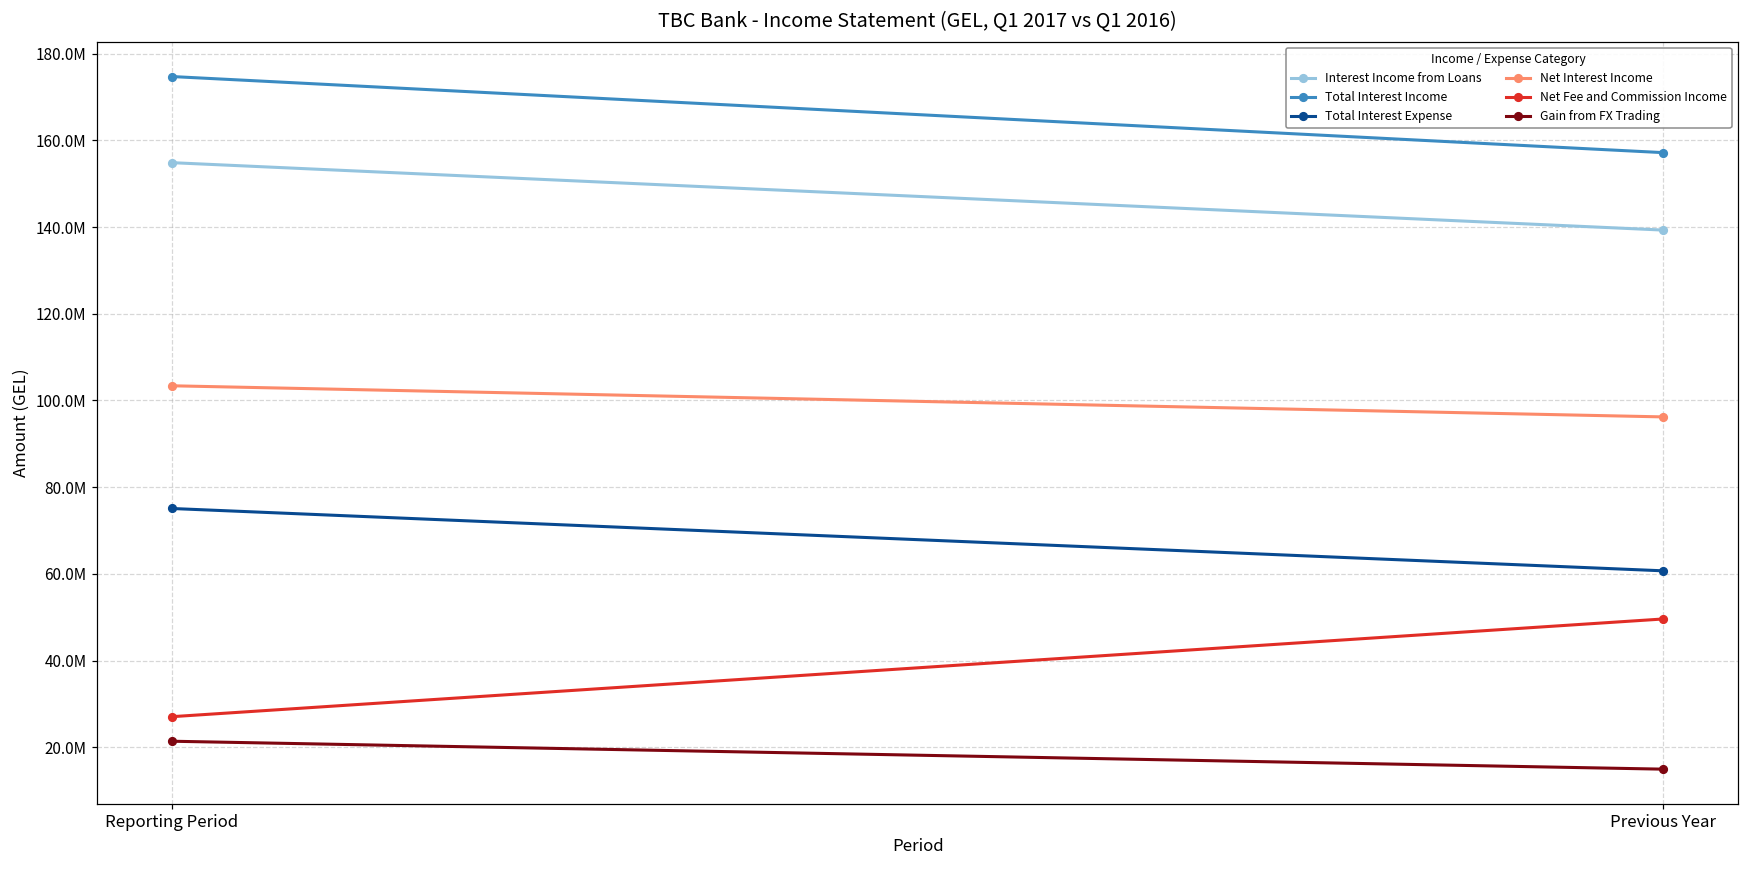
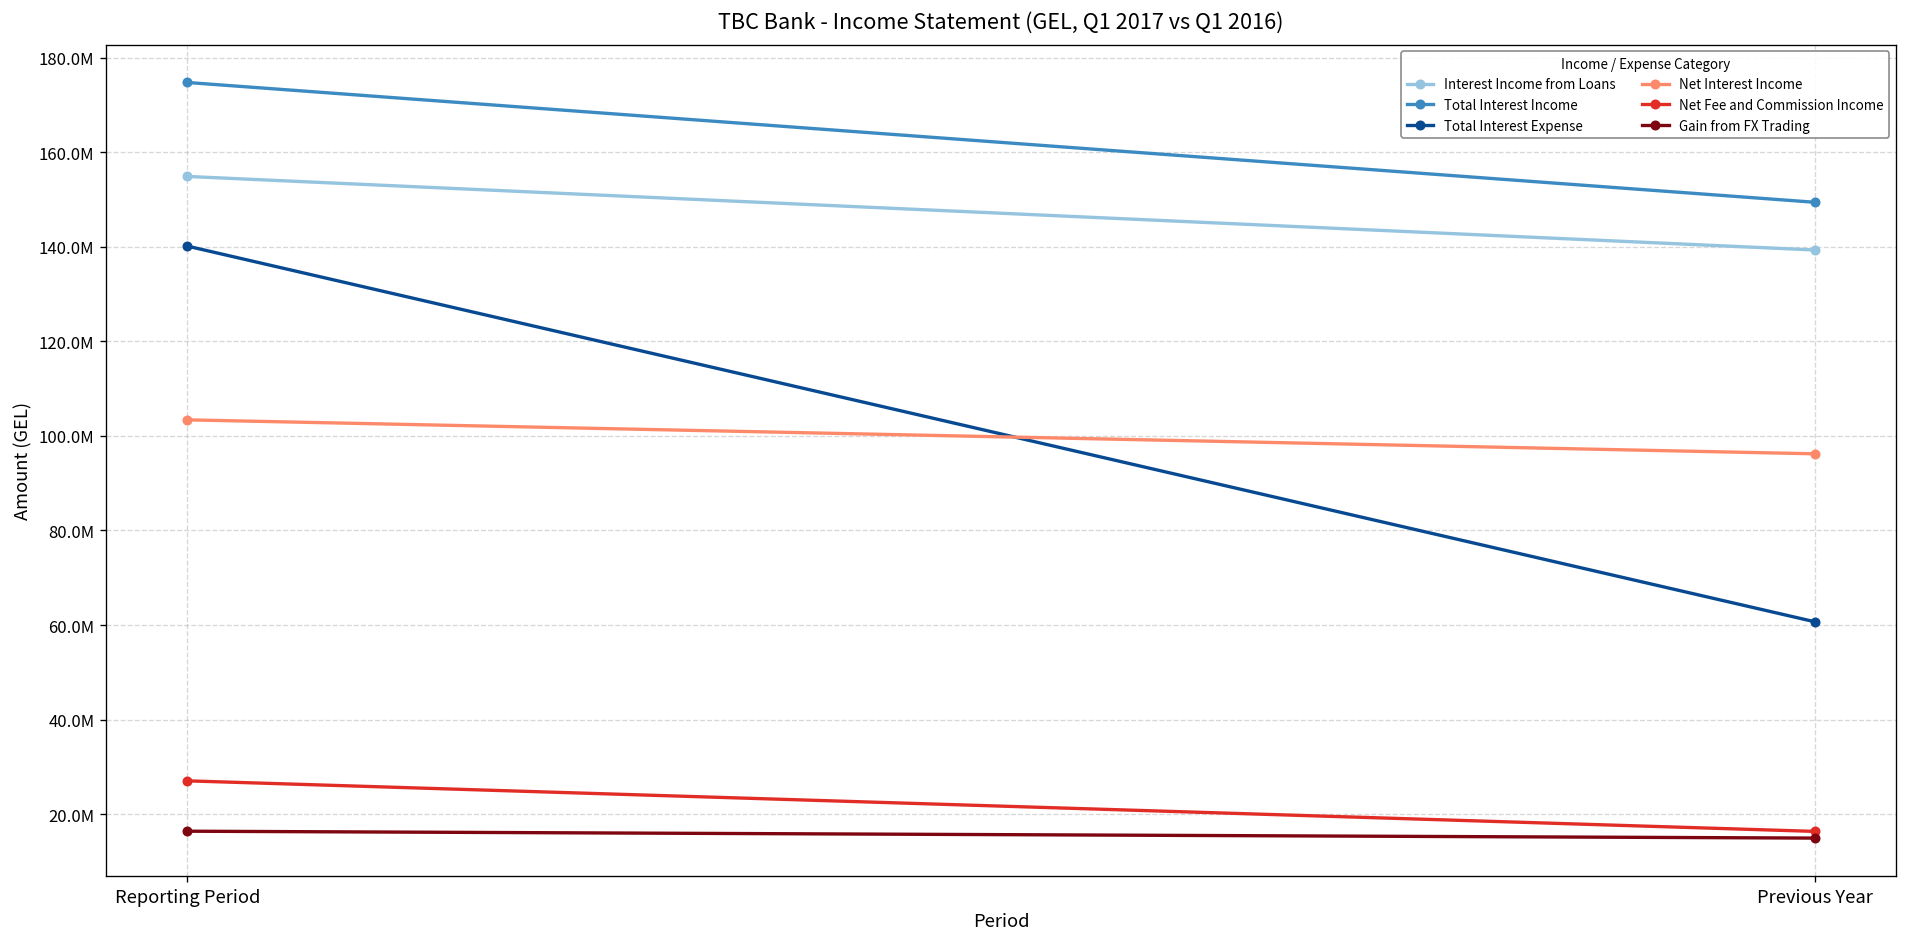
Total Interest Expense, Reporting Period: 75000000 -> 140000000
Gain from FX Trading, Reporting Period: 21000000 -> 16000000
Total Interest Income, Previous Year: 157000000 -> 149000000
Net Fee and Commission Income, Previous Year: 50000000 -> 16000000
